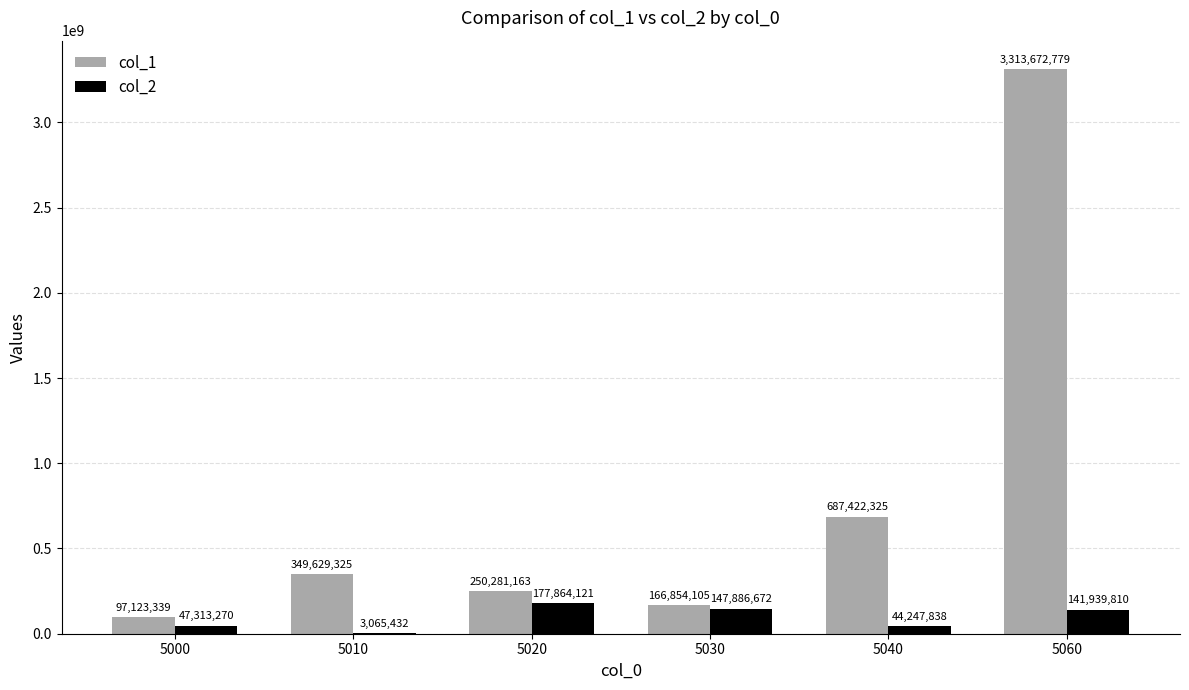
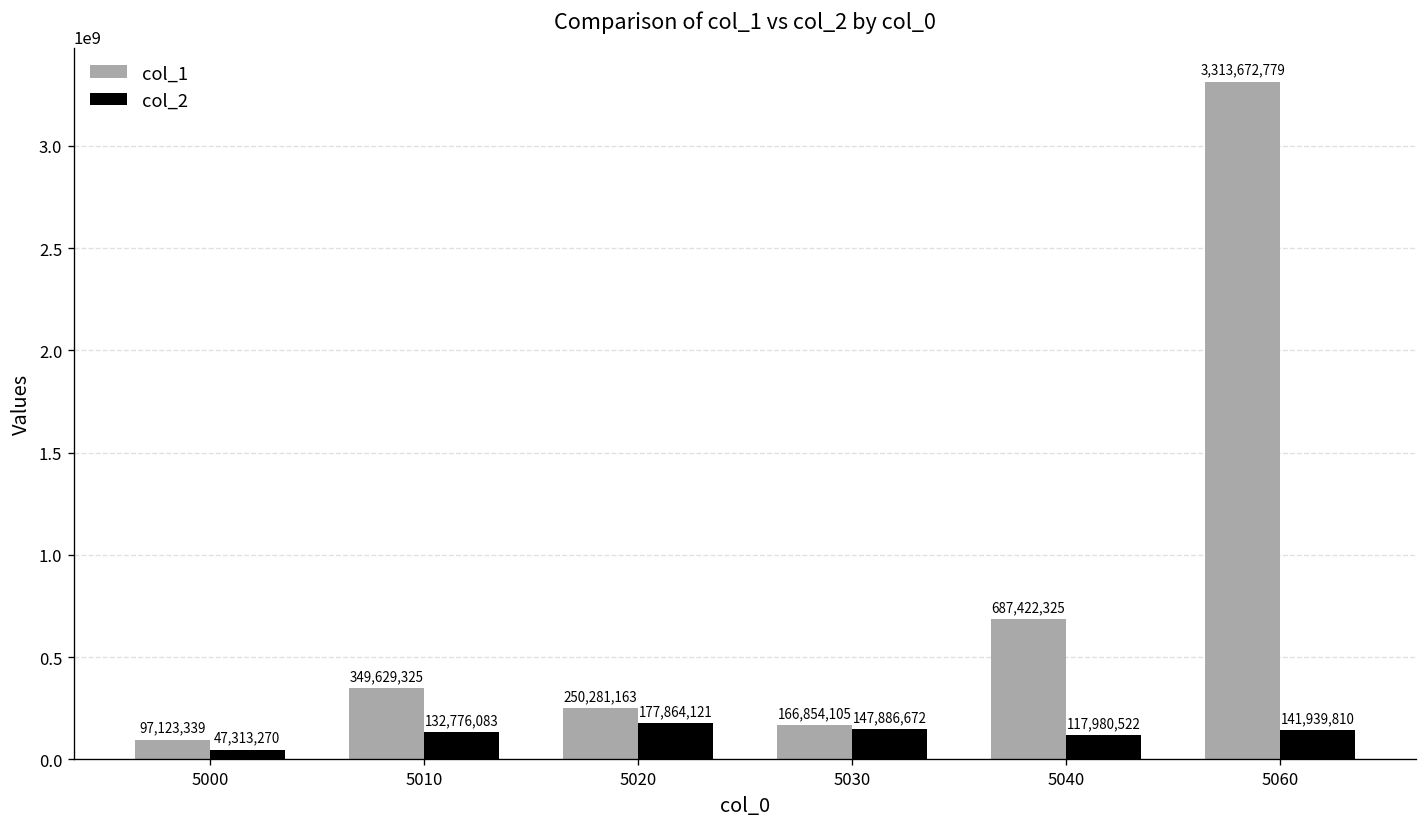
col_2, 5010: 3,065,432 -> 132,776,083
col_2, 5040: 44,247,838 -> 117,980,522
